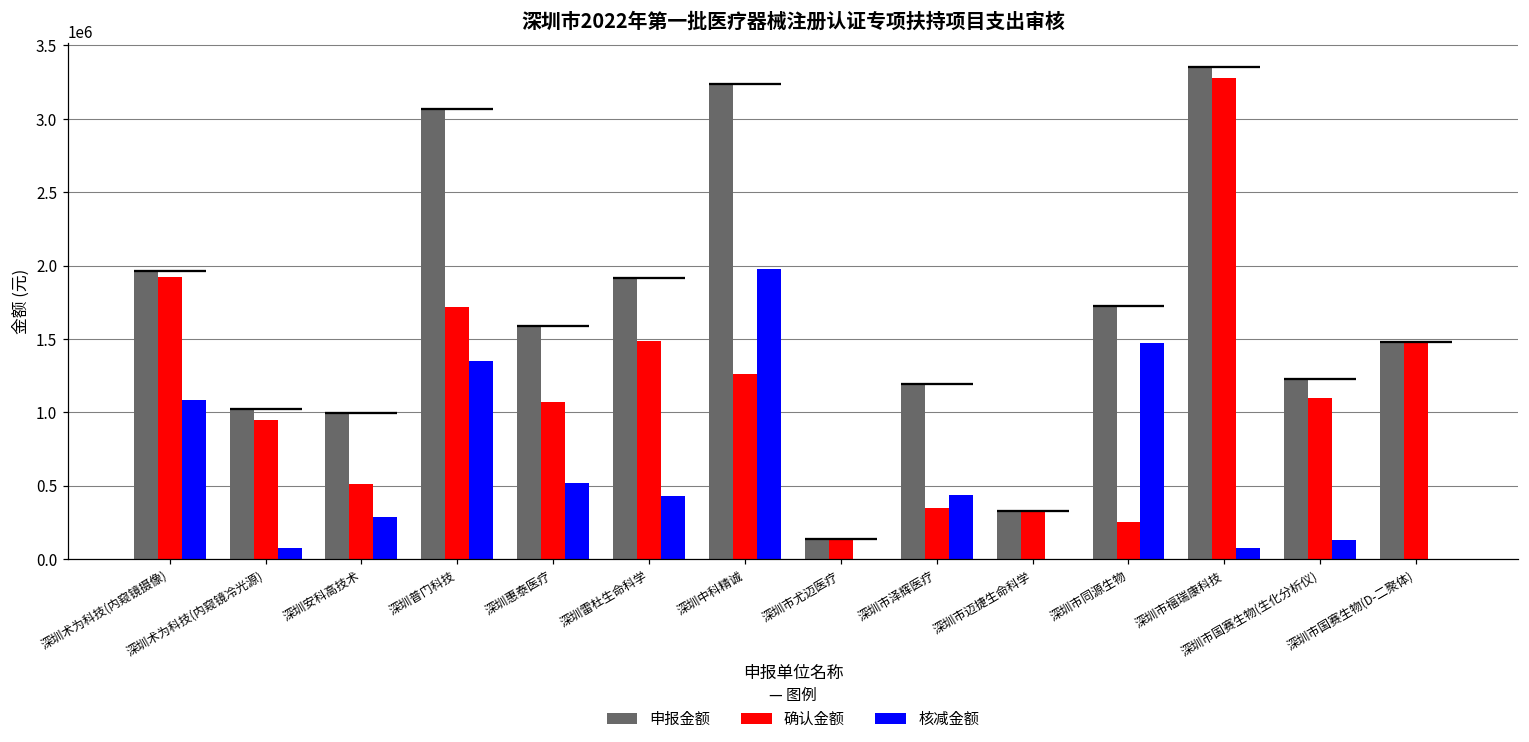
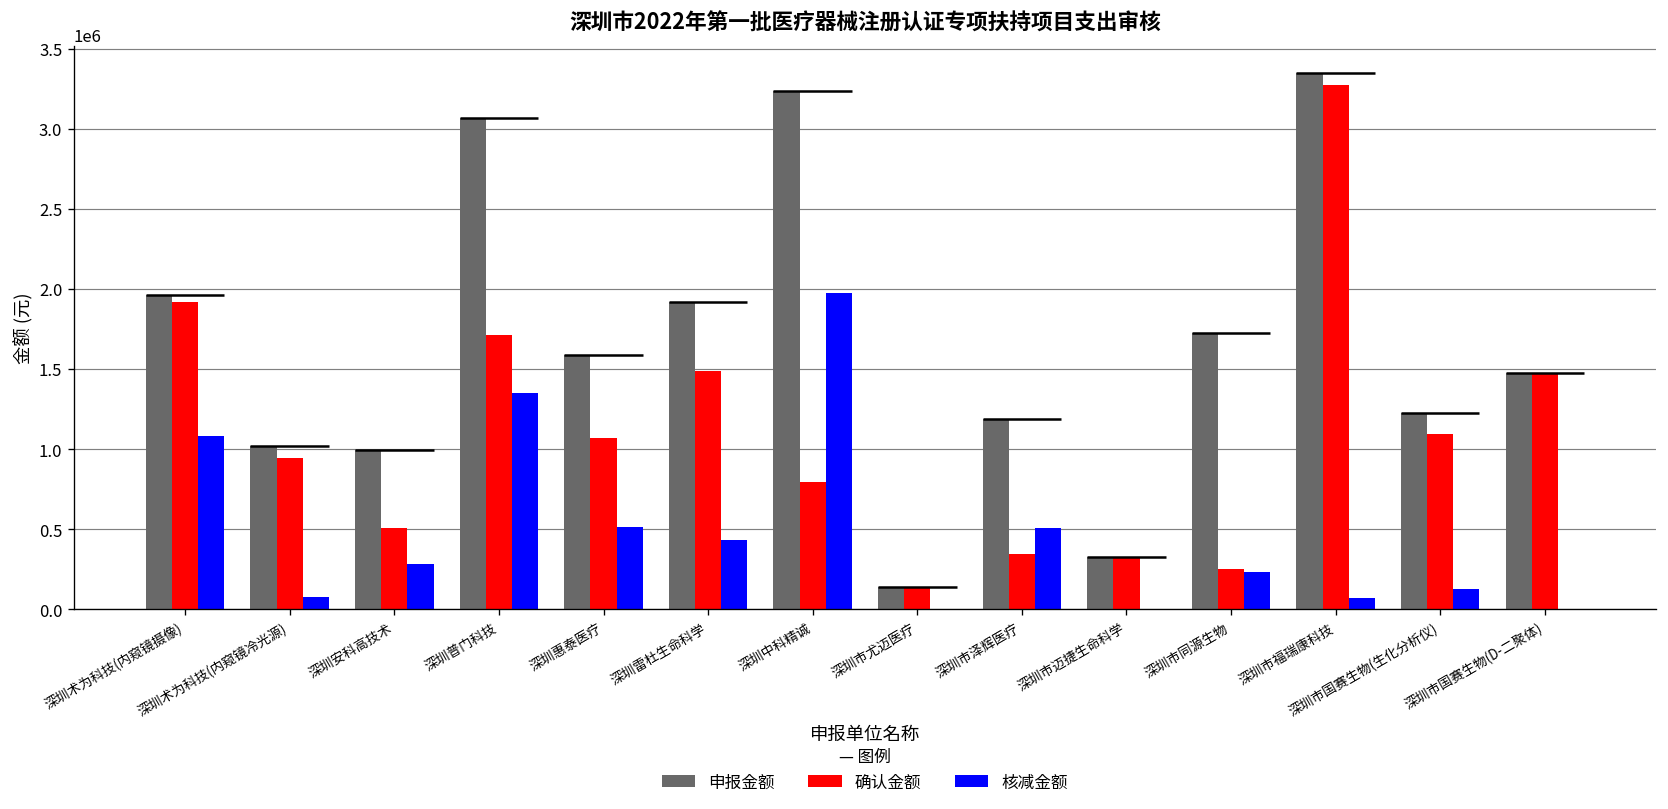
确认金额, 深圳中科精诚: 1260000 -> 800000
核减金额, 深圳市泽辉医疗: 430000 -> 510000
核减金额, 深圳市同源生物: 1470000 -> 230000
